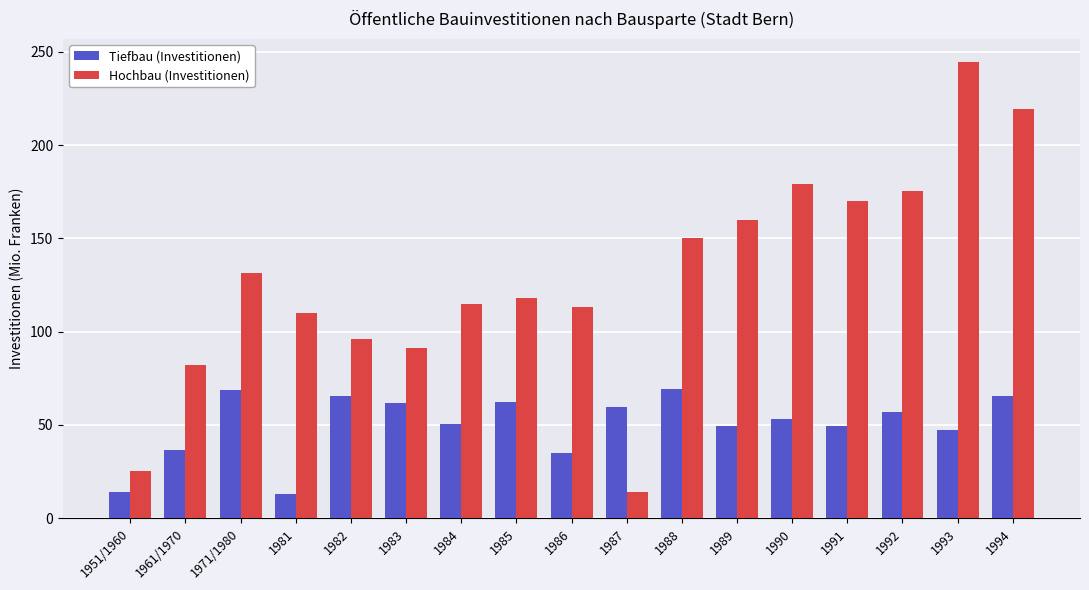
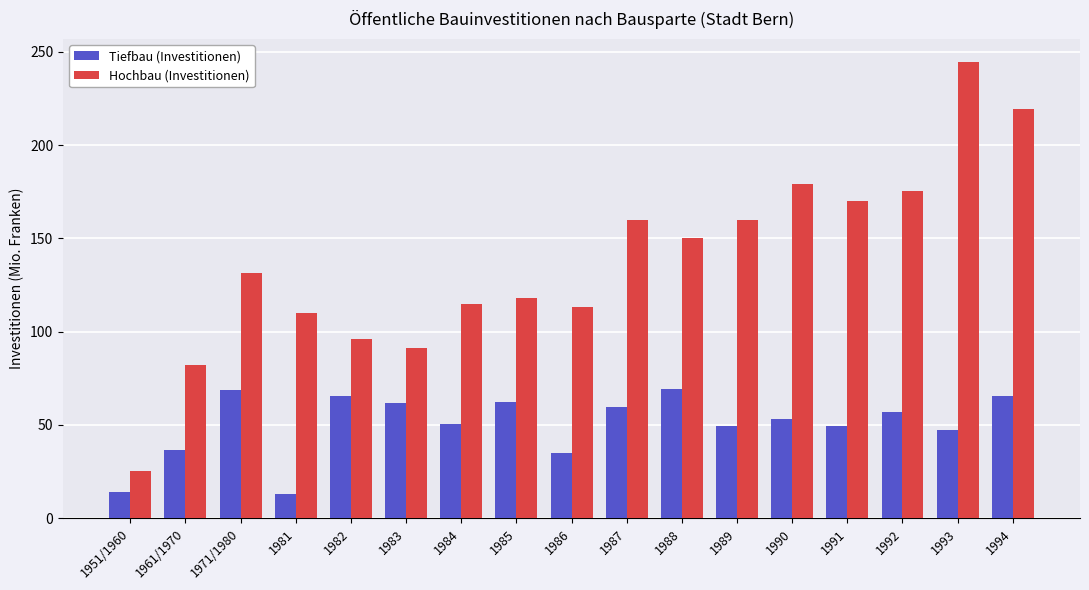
Hochbau (Investitionen), 1987: 14 -> 160
